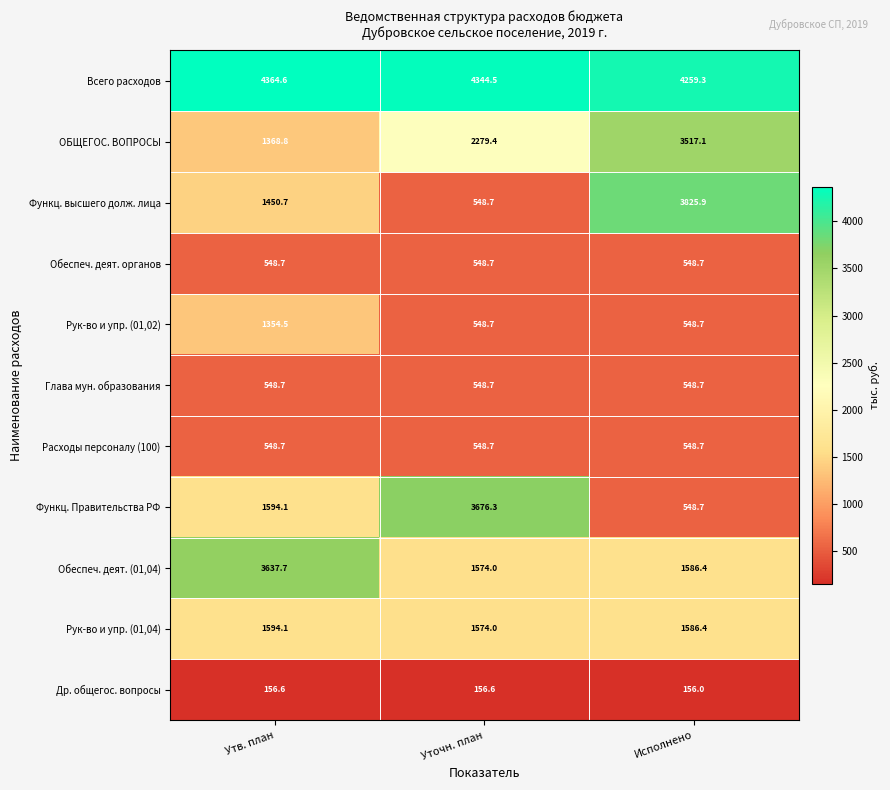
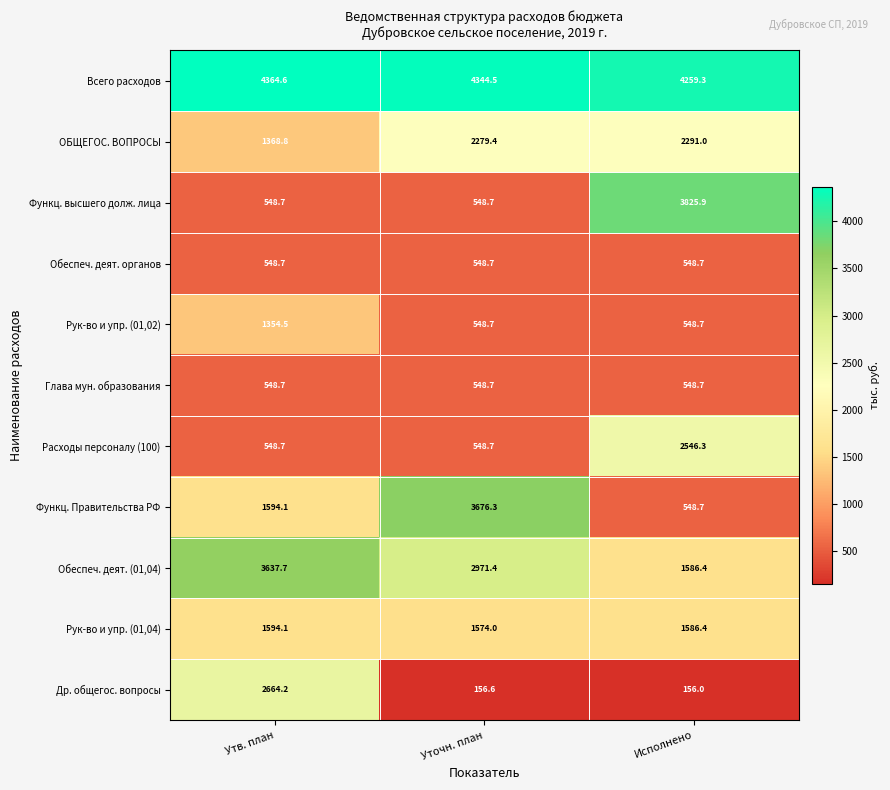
ОБЩЕГОС. ВОПРОСЫ, Исполнено: 3517.1 -> 2291.0
Функц. высшего долж. лица, Утв. план: 1450.7 -> 548.7
Расходы персоналу (100), Исполнено: 548.7 -> 2546.3
Обеспеч. деят. (01,04), Уточн. план: 1574.0 -> 2971.4
Др. общегос. вопросы, Утв. план: 156.6 -> 2664.2
